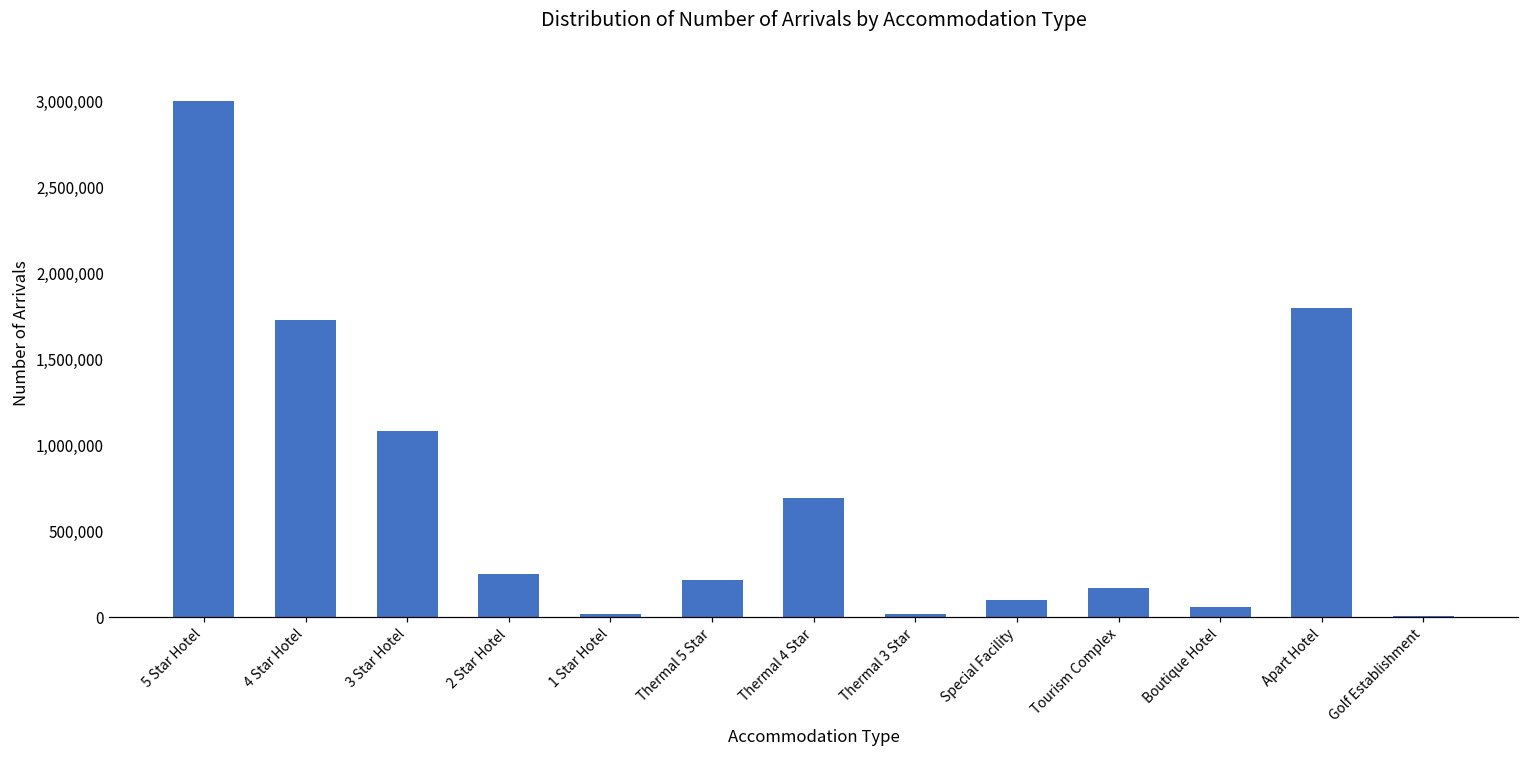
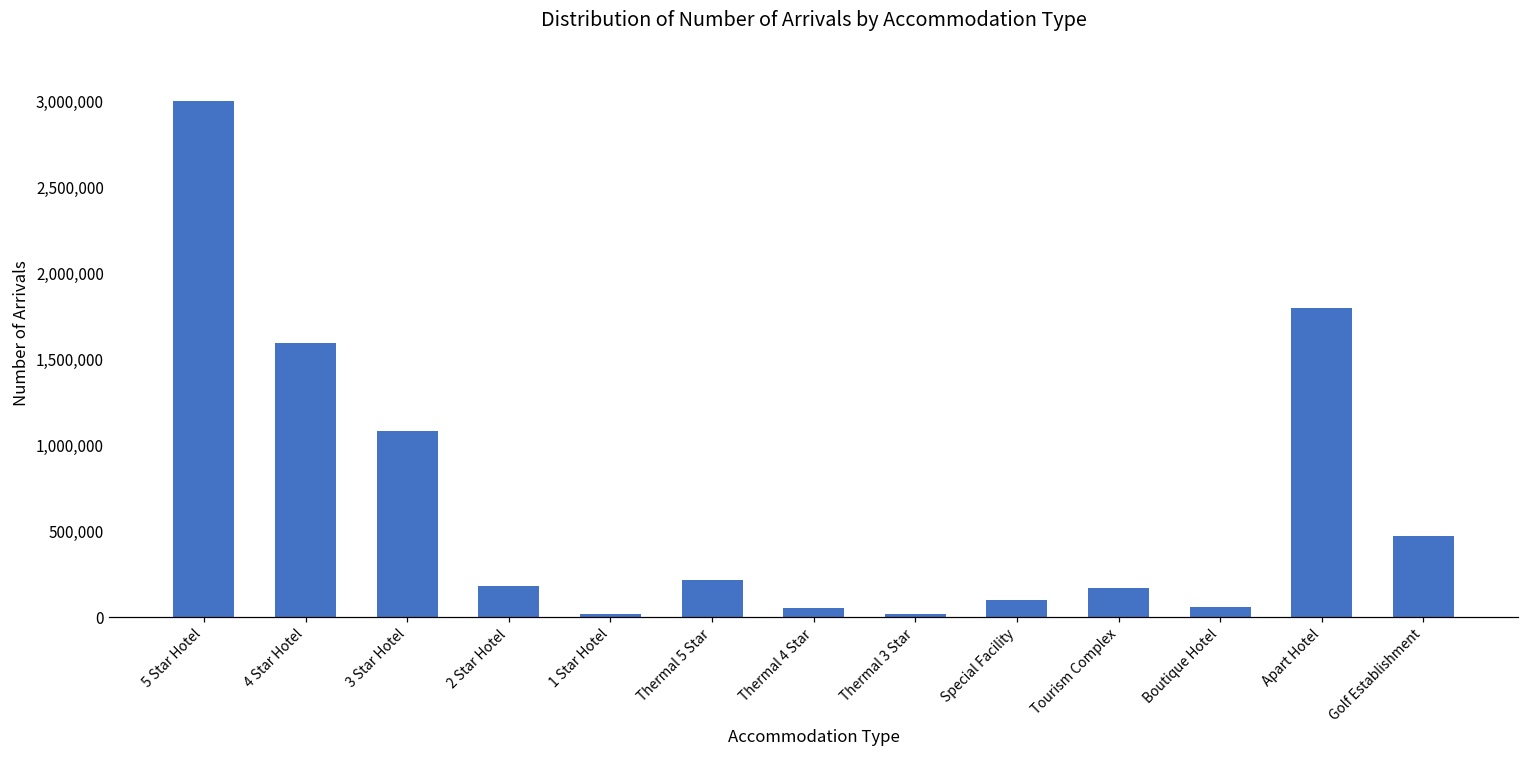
4 Star Hotel: 1,730,000 -> 1,590,000
2 Star Hotel: 250,000 -> 180,000
Thermal 4 Star: 700,000 -> 50,000
Golf Establishment: 10,000 -> 470,000
